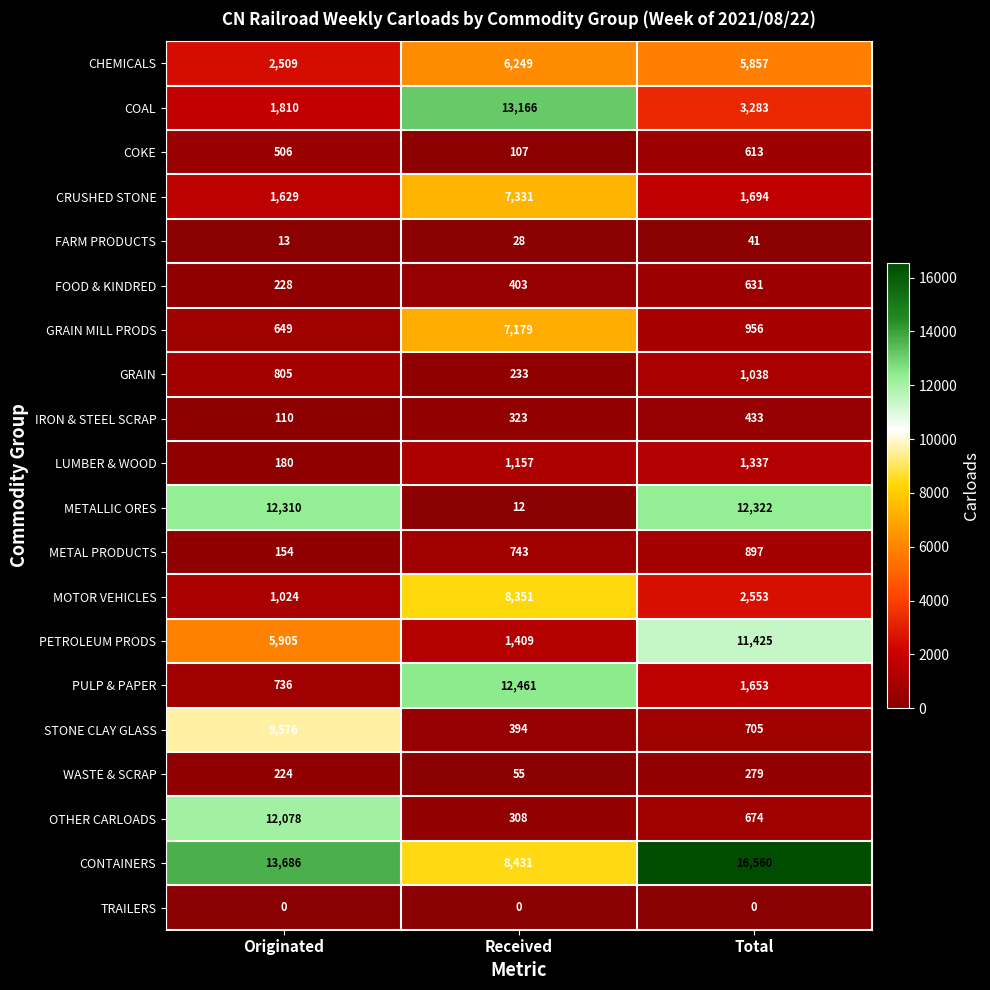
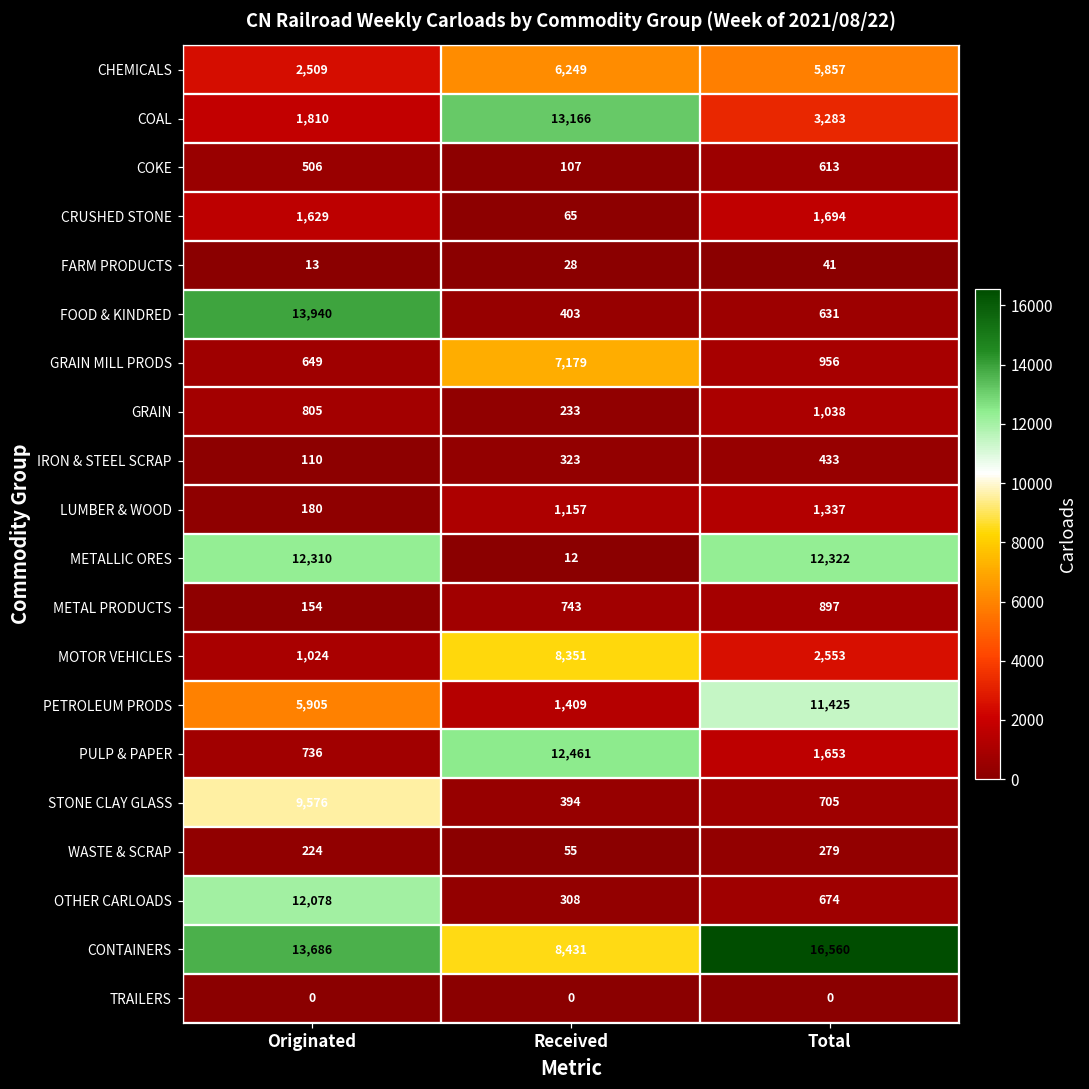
CRUSHED STONE, Received: 7,331 -> 65
FOOD & KINDRED, Originated: 228 -> 13,940
